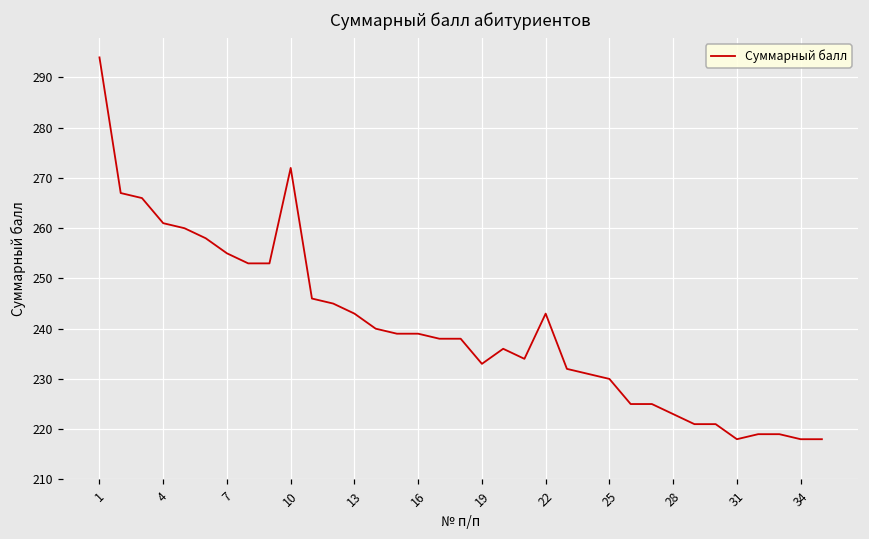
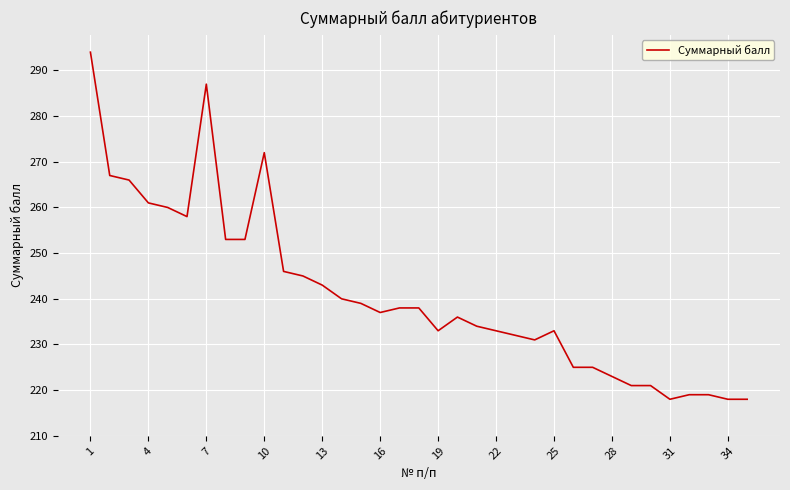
7: 255 -> 287
16: 239 -> 237
22: 243 -> 233
25: 230 -> 233
